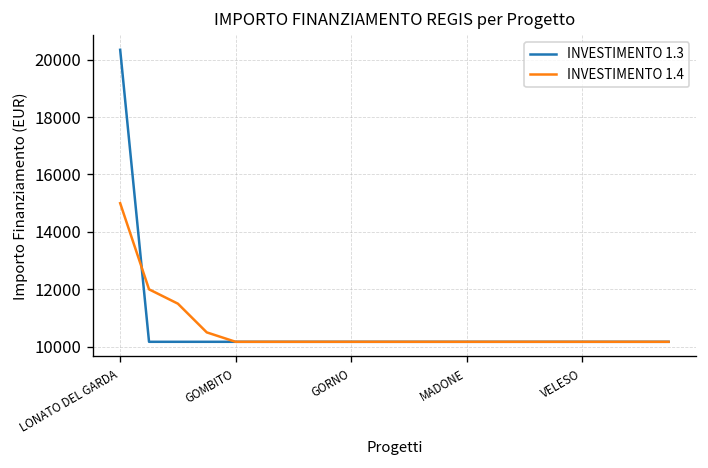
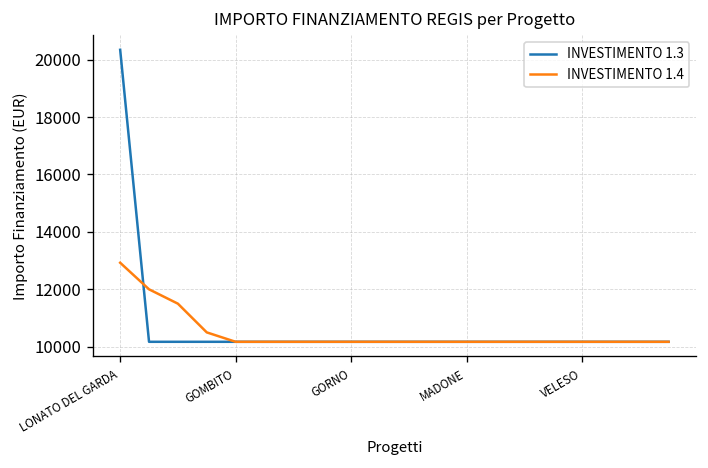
INVESTIMENTO 1.4, LONATO DEL GARDA: 15000 -> 12900
